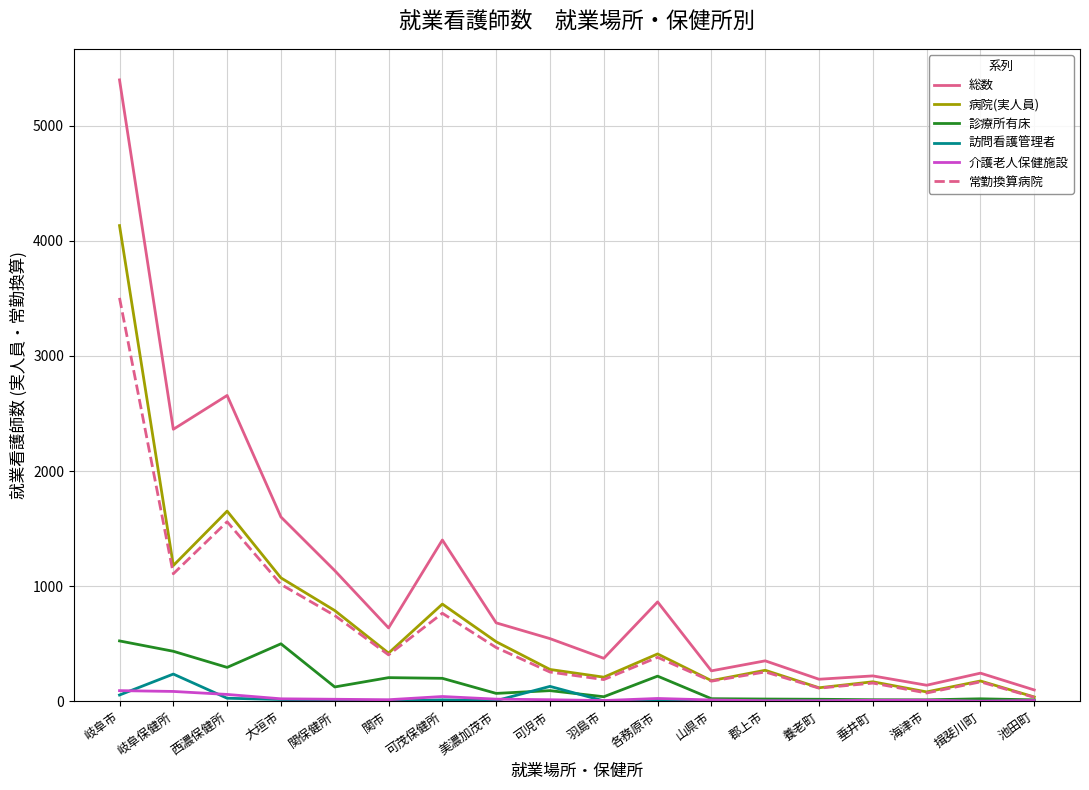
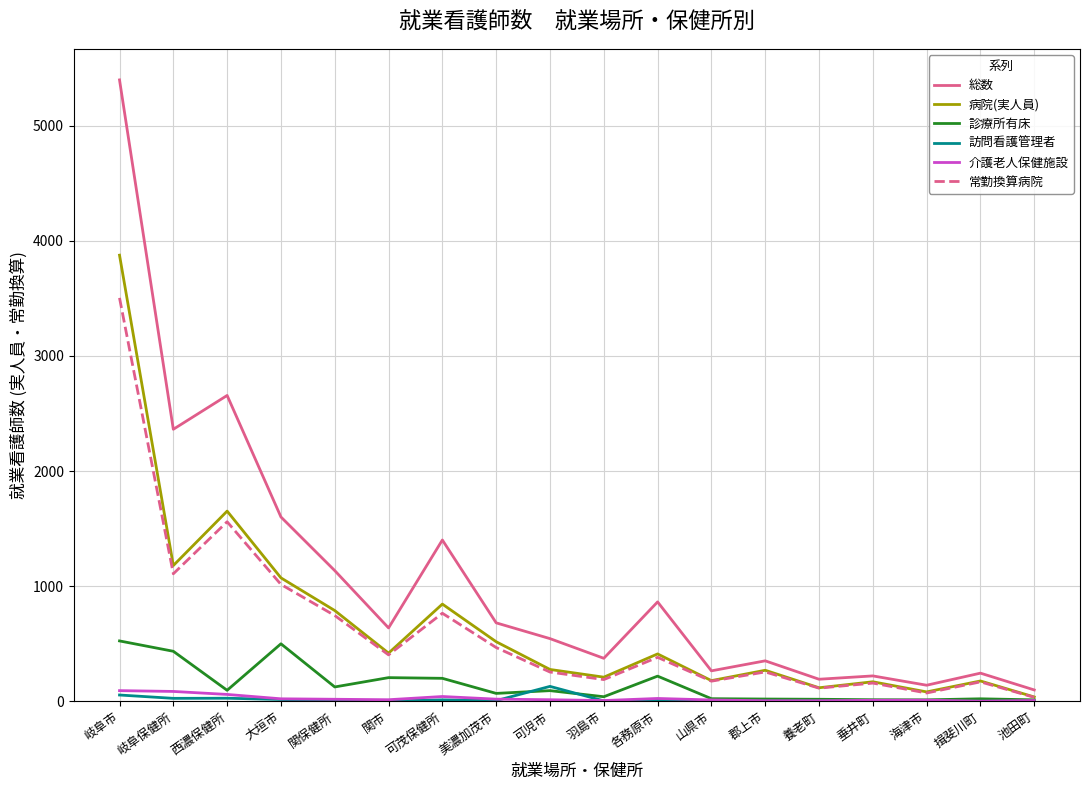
病院(実人員), 岐阜市: 4130 -> 3880
訪問看護管理者, 岐阜保健所: 240 -> 30
診療所有床, 西濃保健所: 290 -> 100
